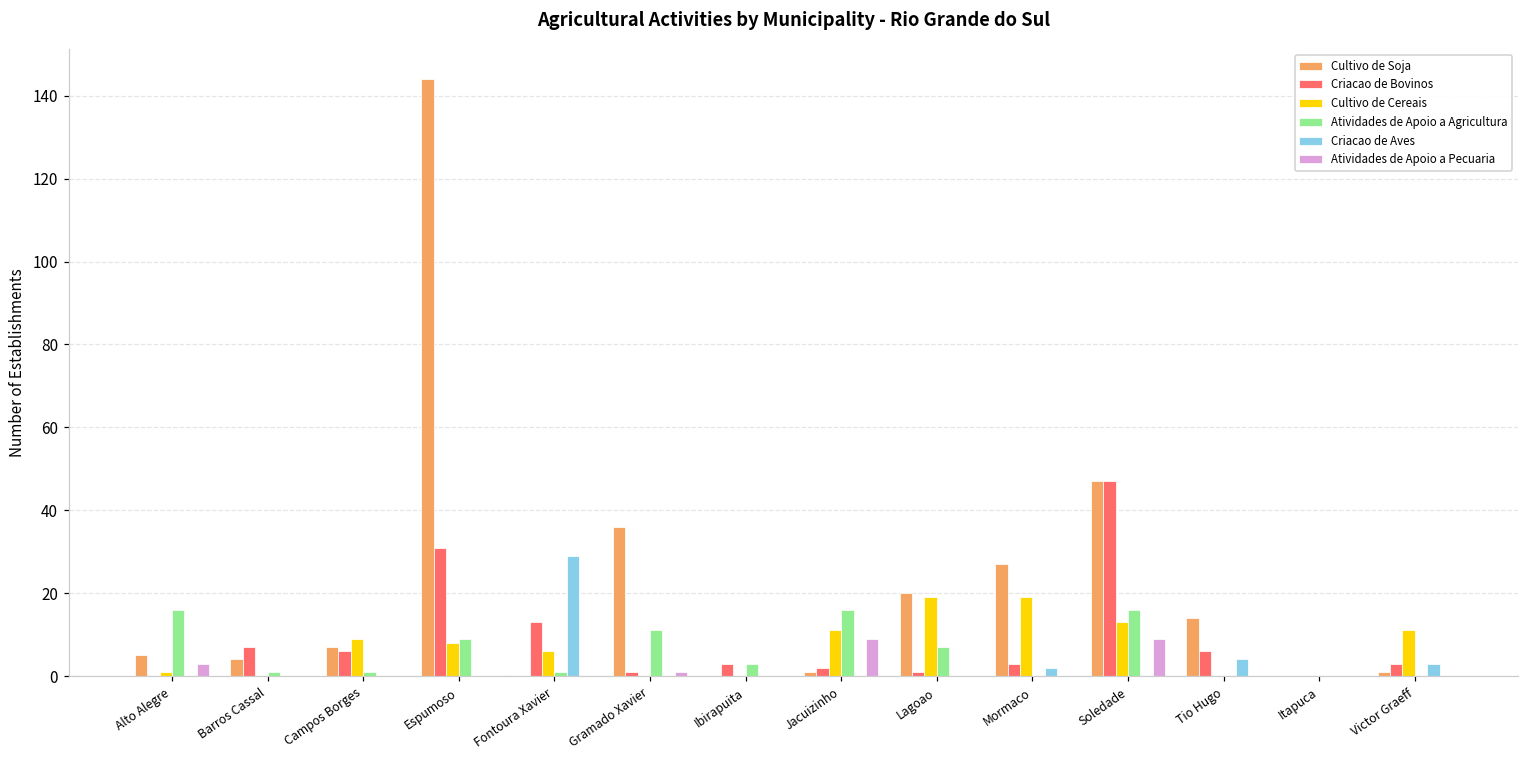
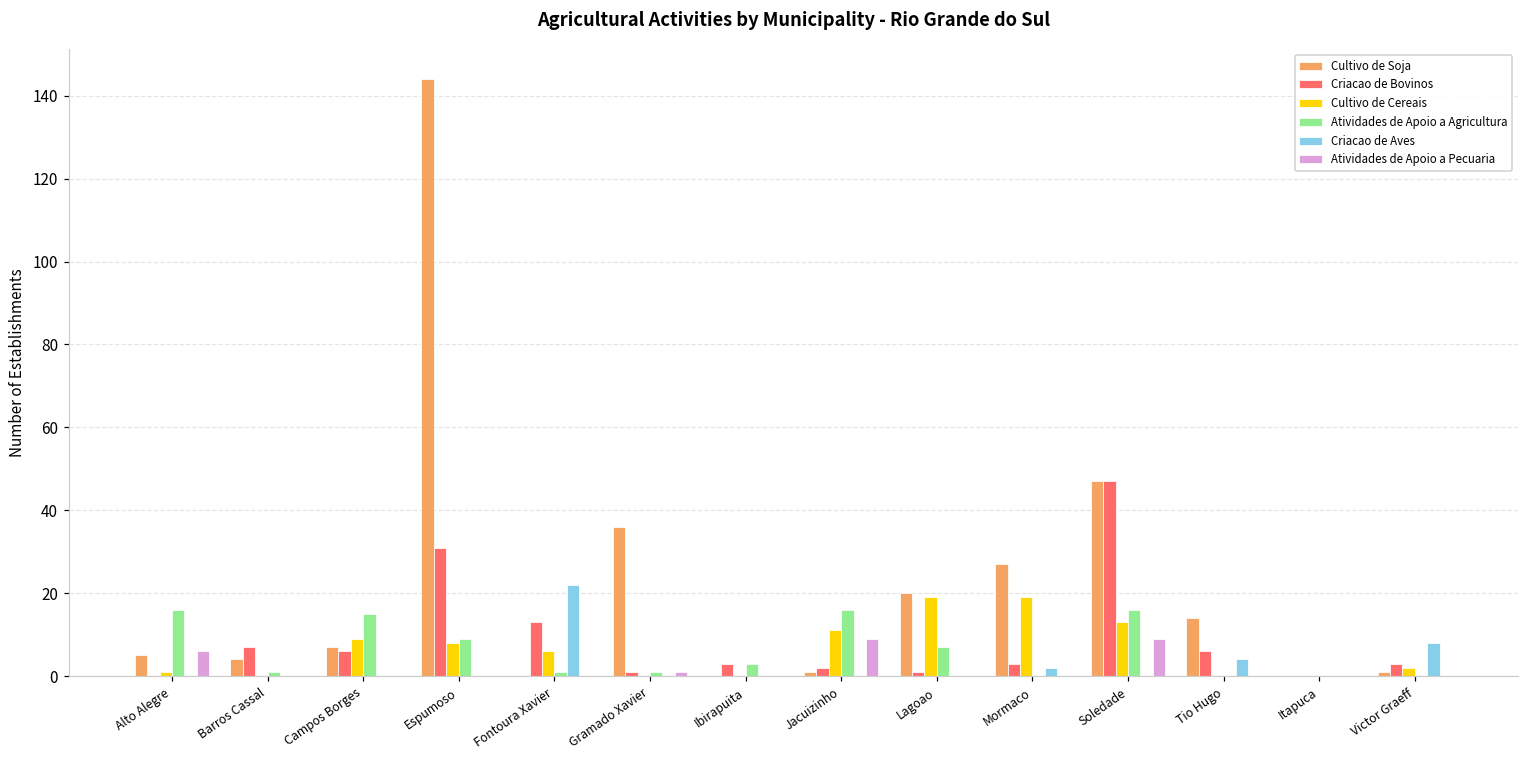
Atividades de Apoio a Pecuaria, Alto Alegre: 3 -> 6
Atividades de Apoio a Agricultura, Campos Borges: 1 -> 15
Criacao de Aves, Fontoura Xavier: 29 -> 22
Atividades de Apoio a Agricultura, Gramado Xavier: 11 -> 1
Cultivo de Cereais, Victor Graeff: 11 -> 2
Criacao de Aves, Victor Graeff: 3 -> 8
